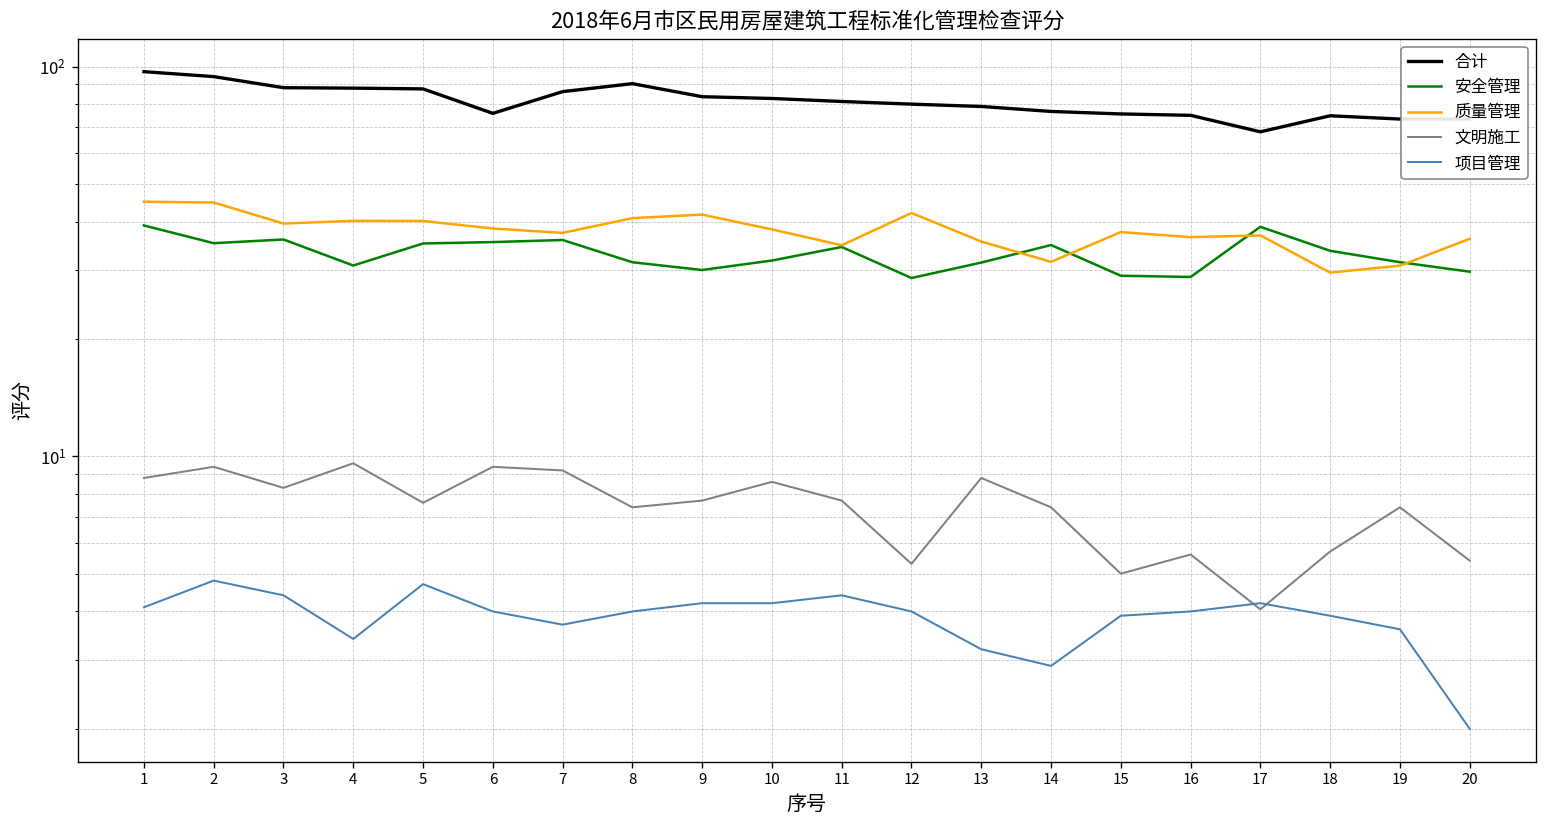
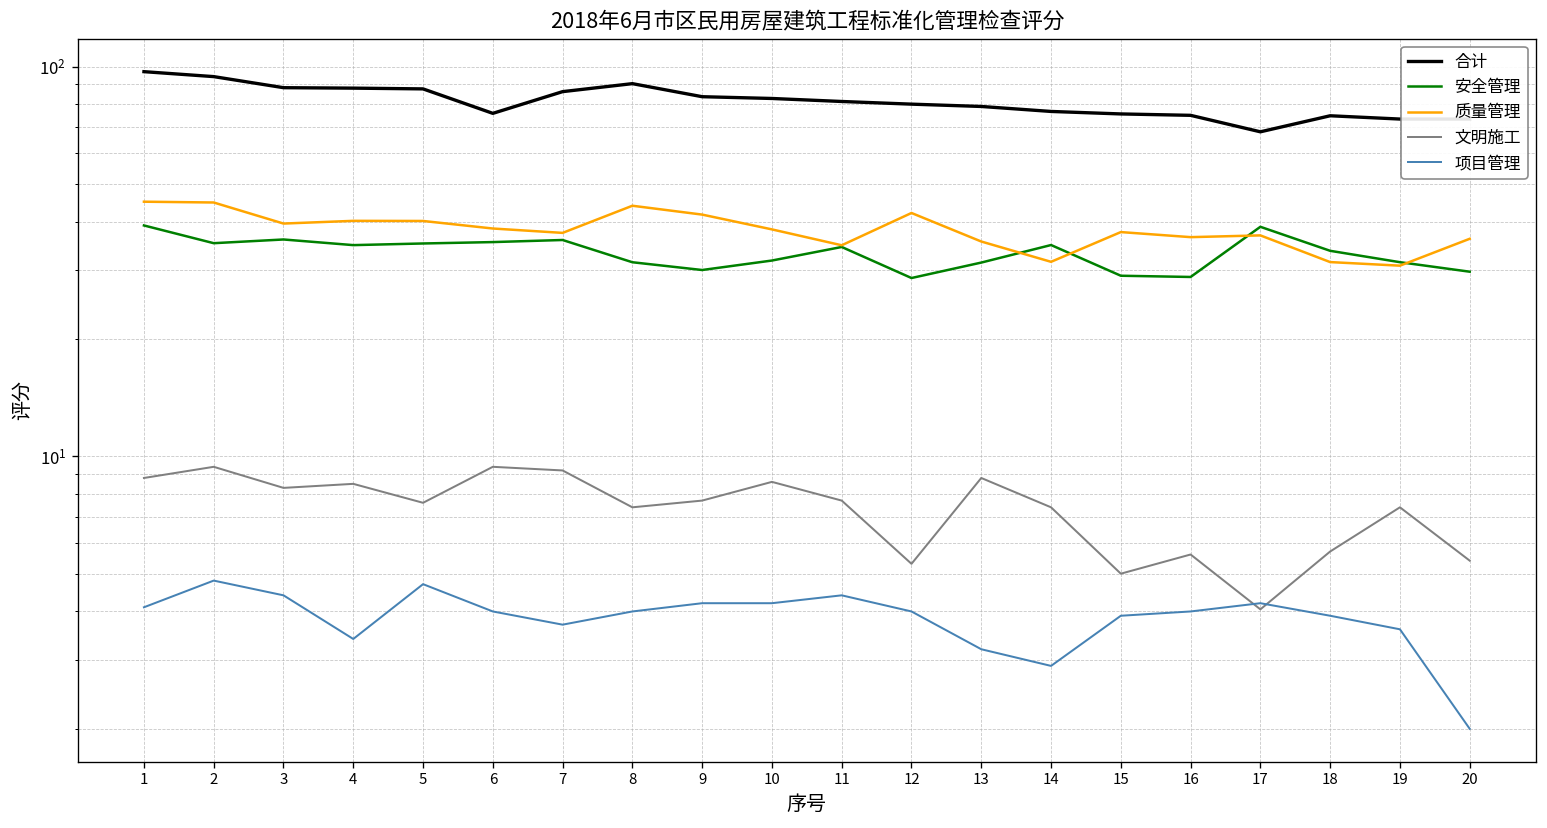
安全管理, 4: 31 -> 35
文明施工, 4: 9.6 -> 8.5
质量管理, 8: 41 -> 44
质量管理, 18: 30 -> 32
